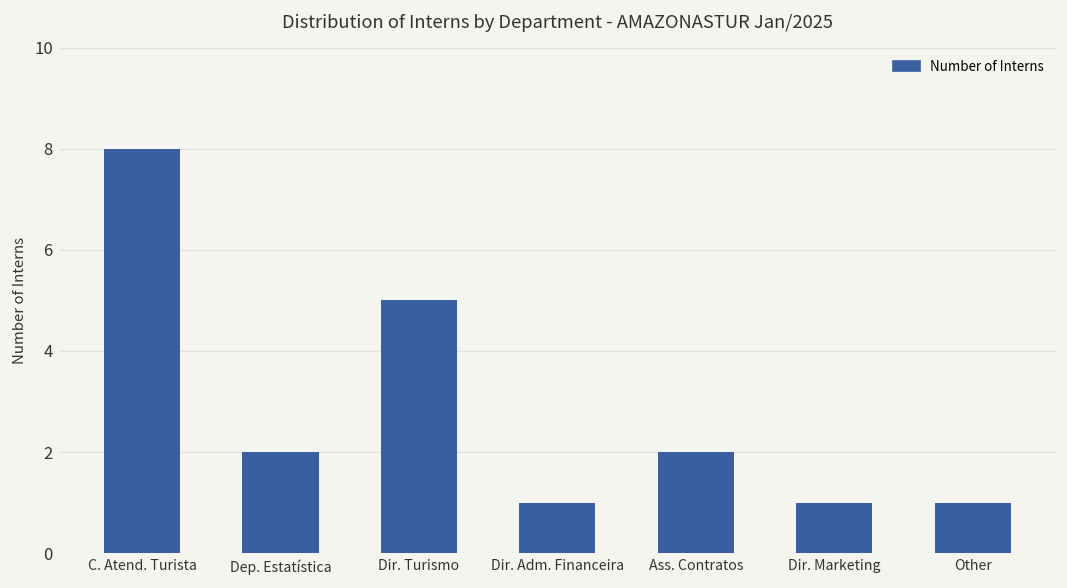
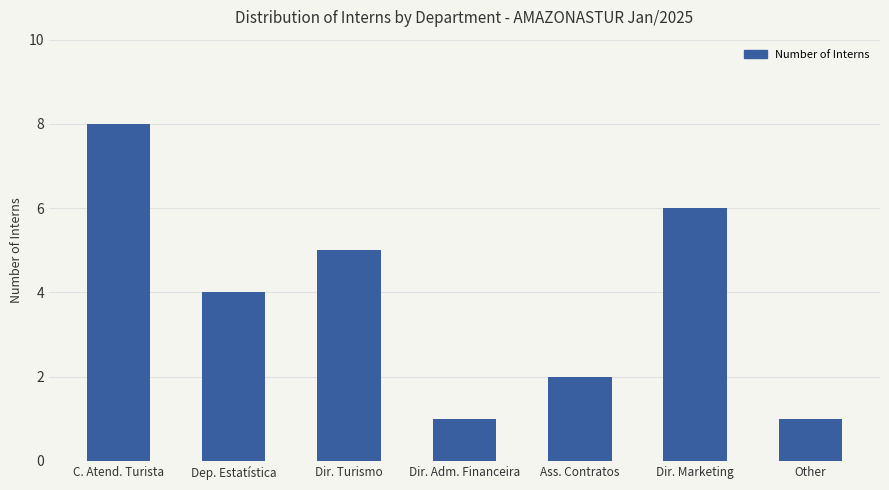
Dep. Estatística: 2 -> 4
Dir. Marketing: 1 -> 6
